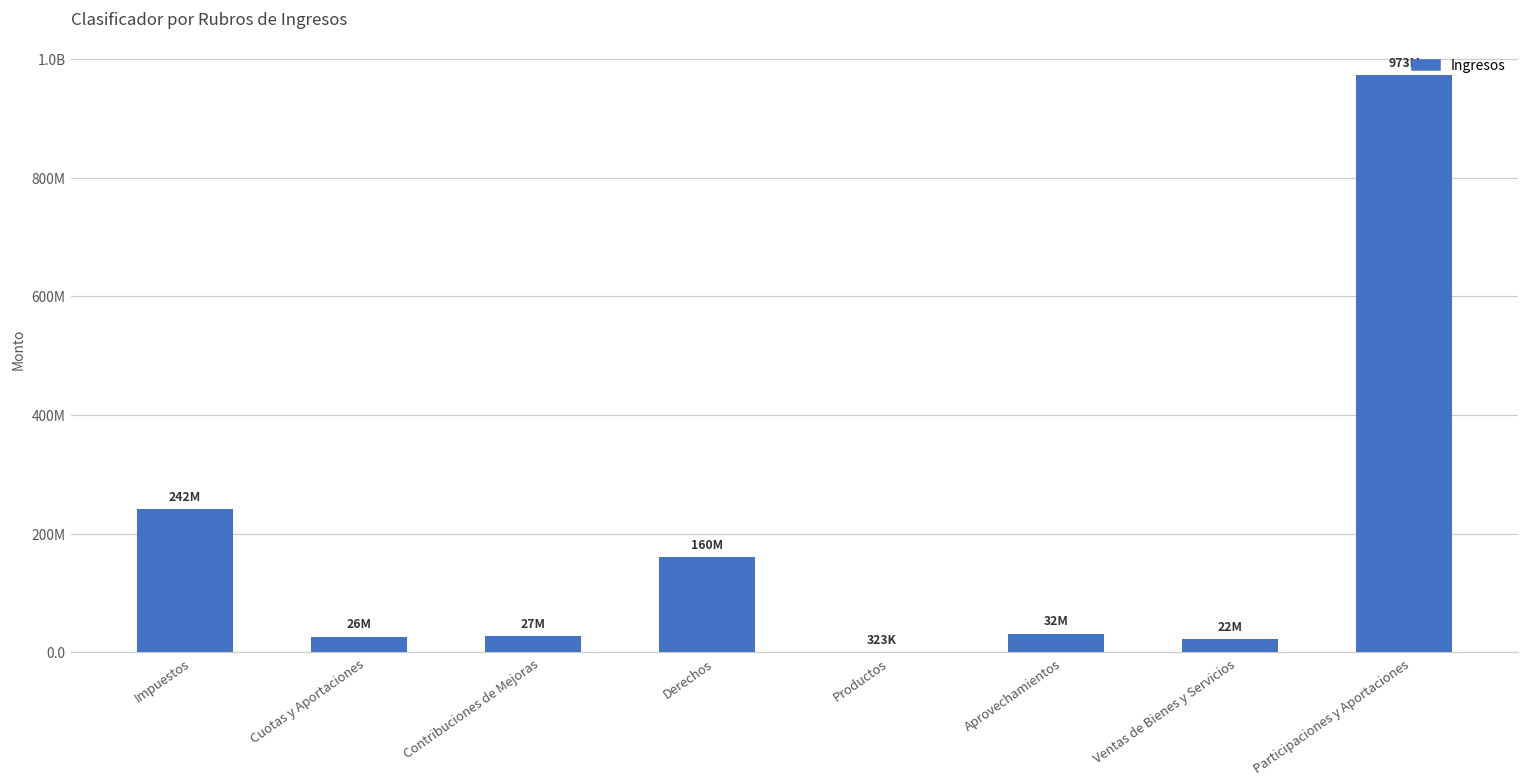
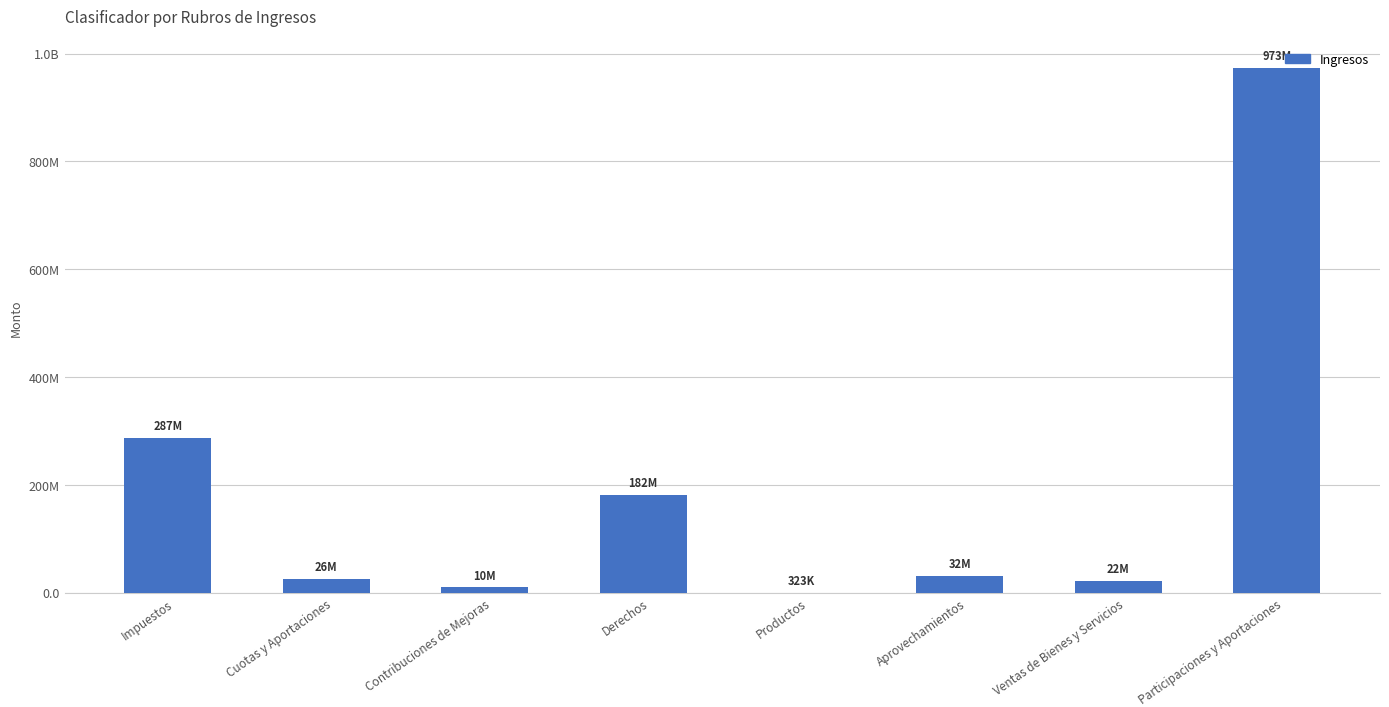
Impuestos: 242M -> 287M
Contribuciones de Mejoras: 27M -> 10M
Derechos: 160M -> 182M
